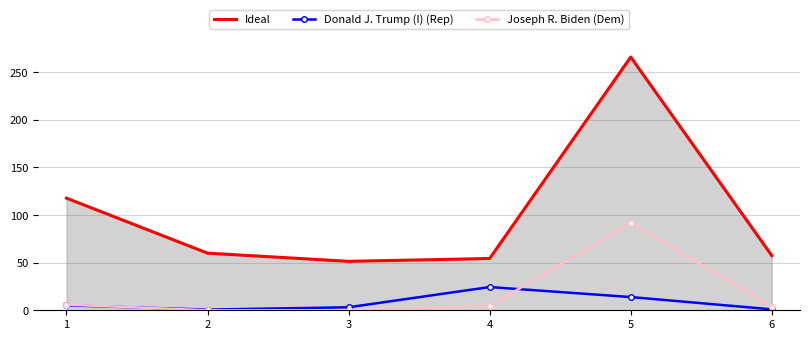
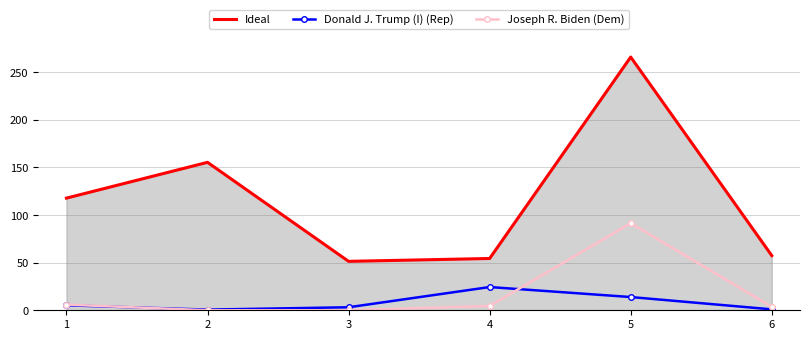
Ideal, 2: 60 -> 160
